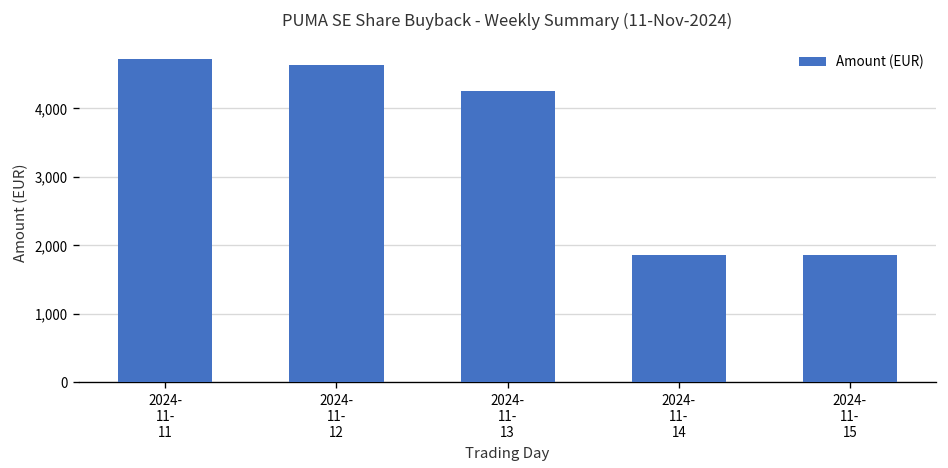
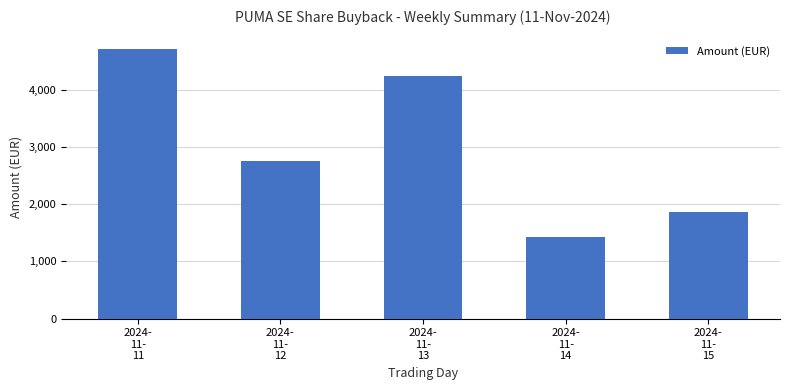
2024- 11- 12: 4,600 -> 2,800
2024- 11- 14: 1,900 -> 1,400
